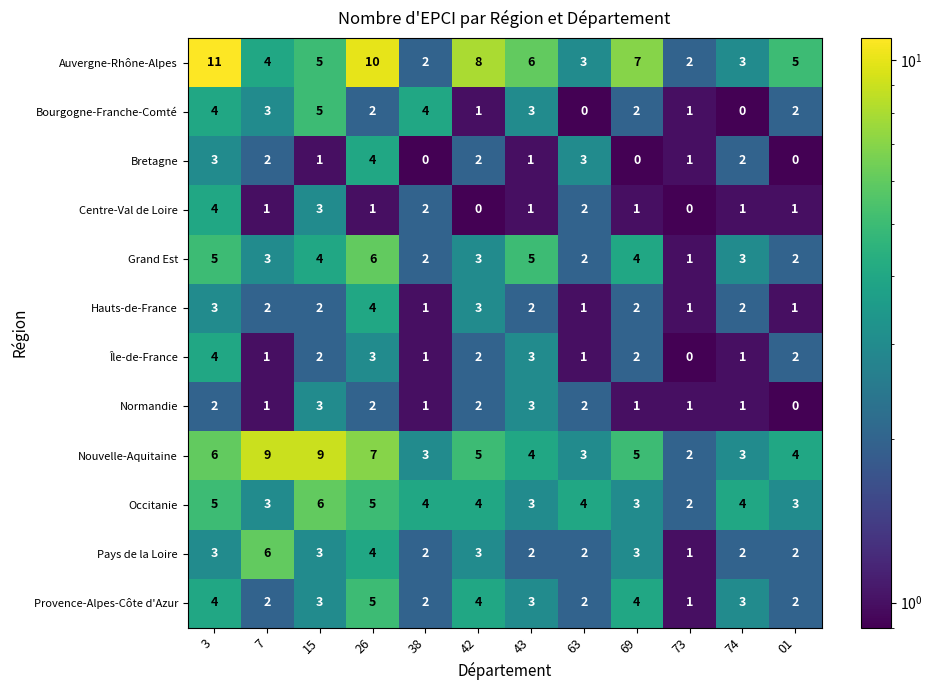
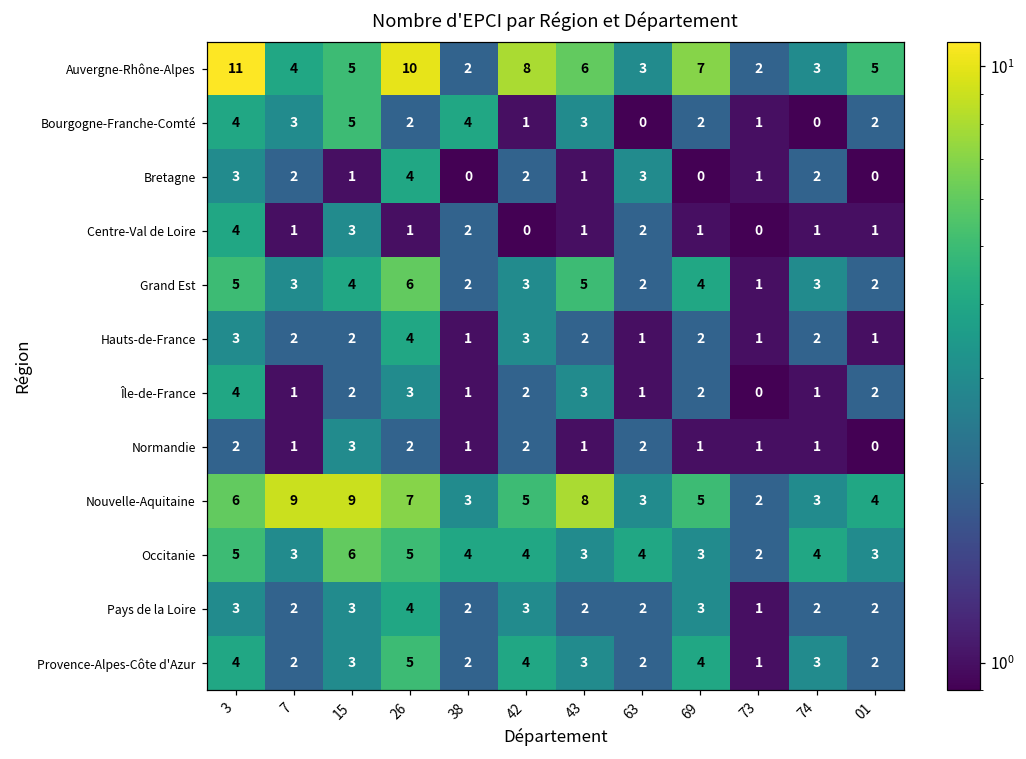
Normandie, 43: 3 -> 1
Nouvelle-Aquitaine, 43: 4 -> 8
Pays de la Loire, 7: 6 -> 2
